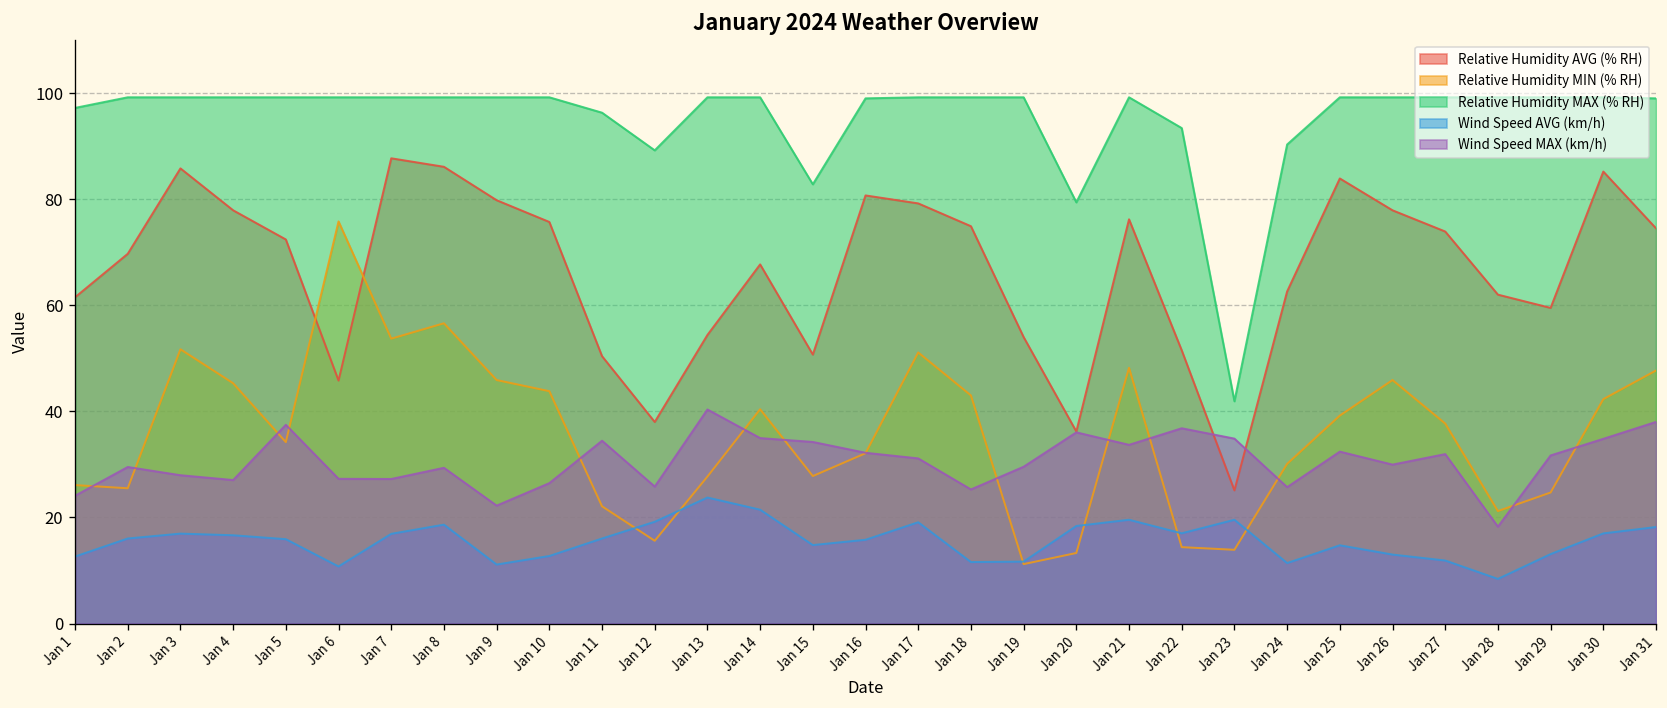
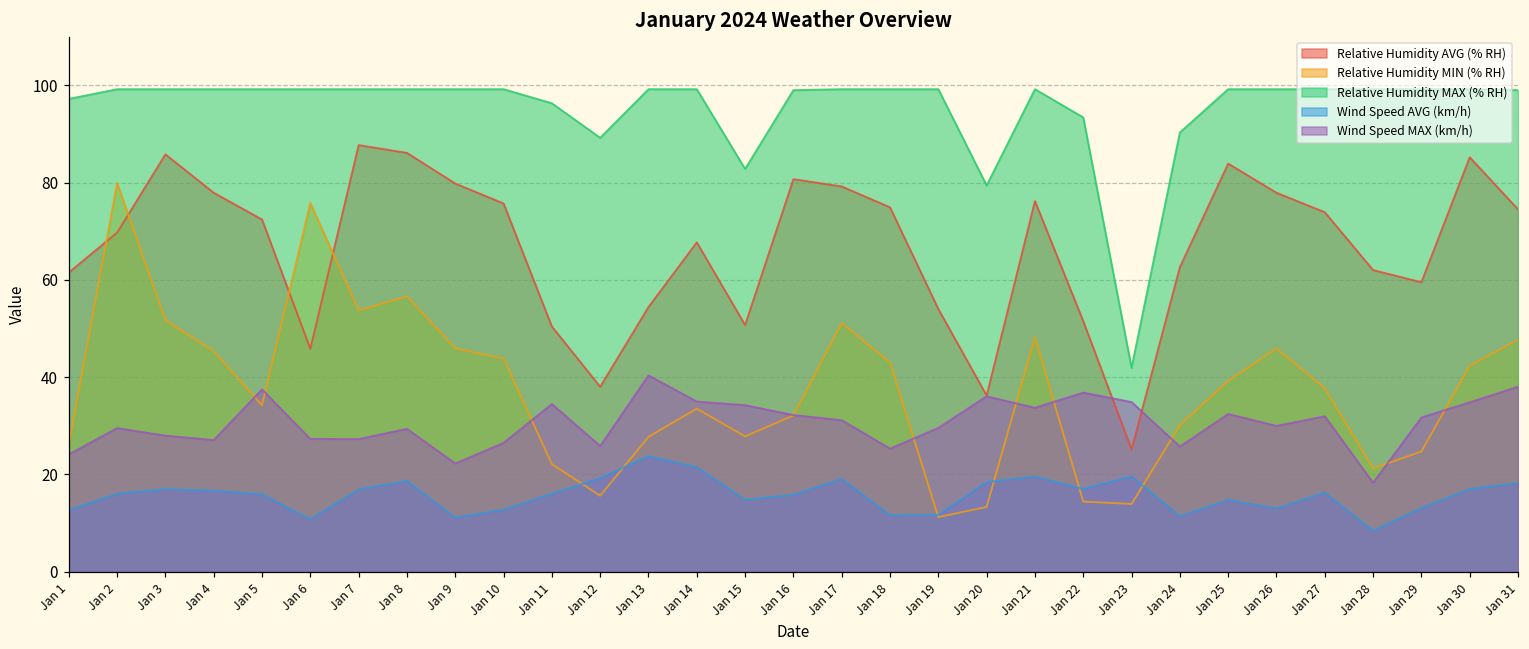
Relative Humidity MIN (% RH), Jan 2: 26 -> 80
Relative Humidity MIN (% RH), Jan 14: 40 -> 34
Wind Speed AVG (km/h), Jan 27: 12 -> 16
